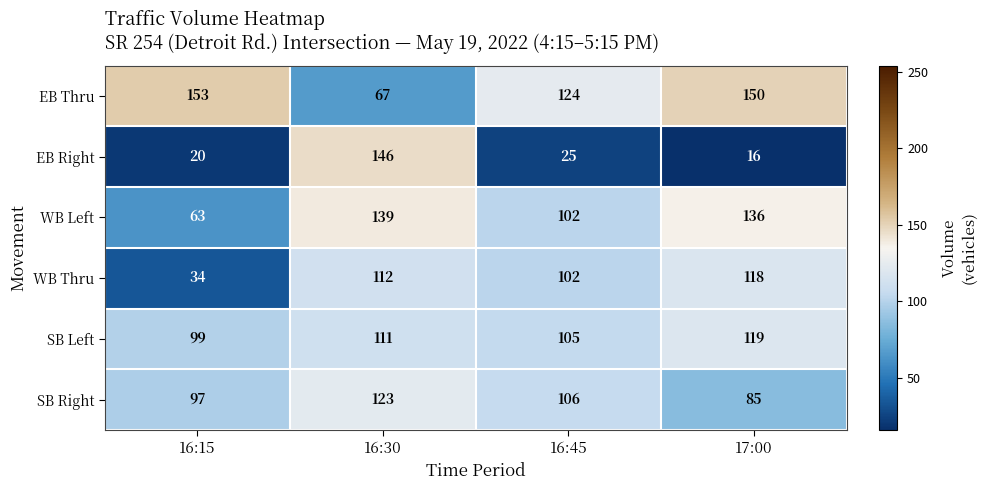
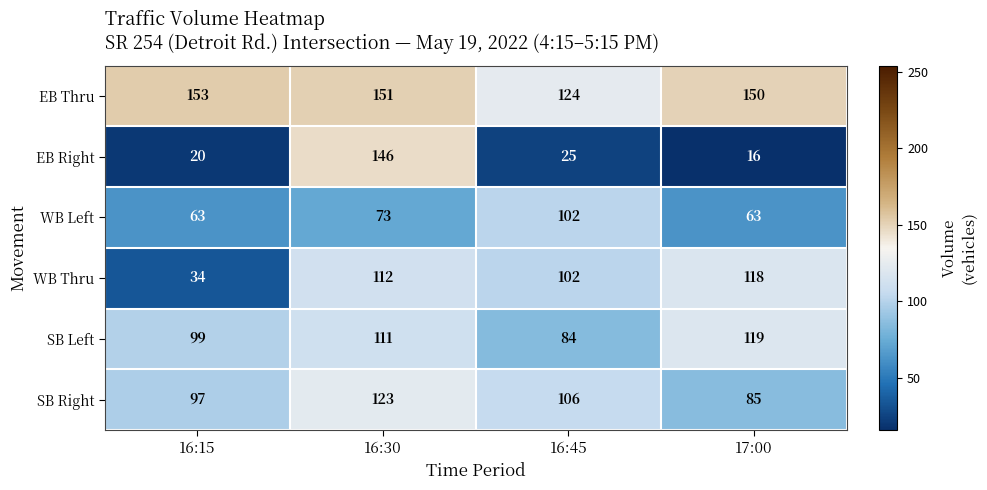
EB Thru, 16:30: 67 -> 151
WB Left, 16:30: 139 -> 73
WB Left, 17:00: 136 -> 63
SB Left, 16:45: 105 -> 84
